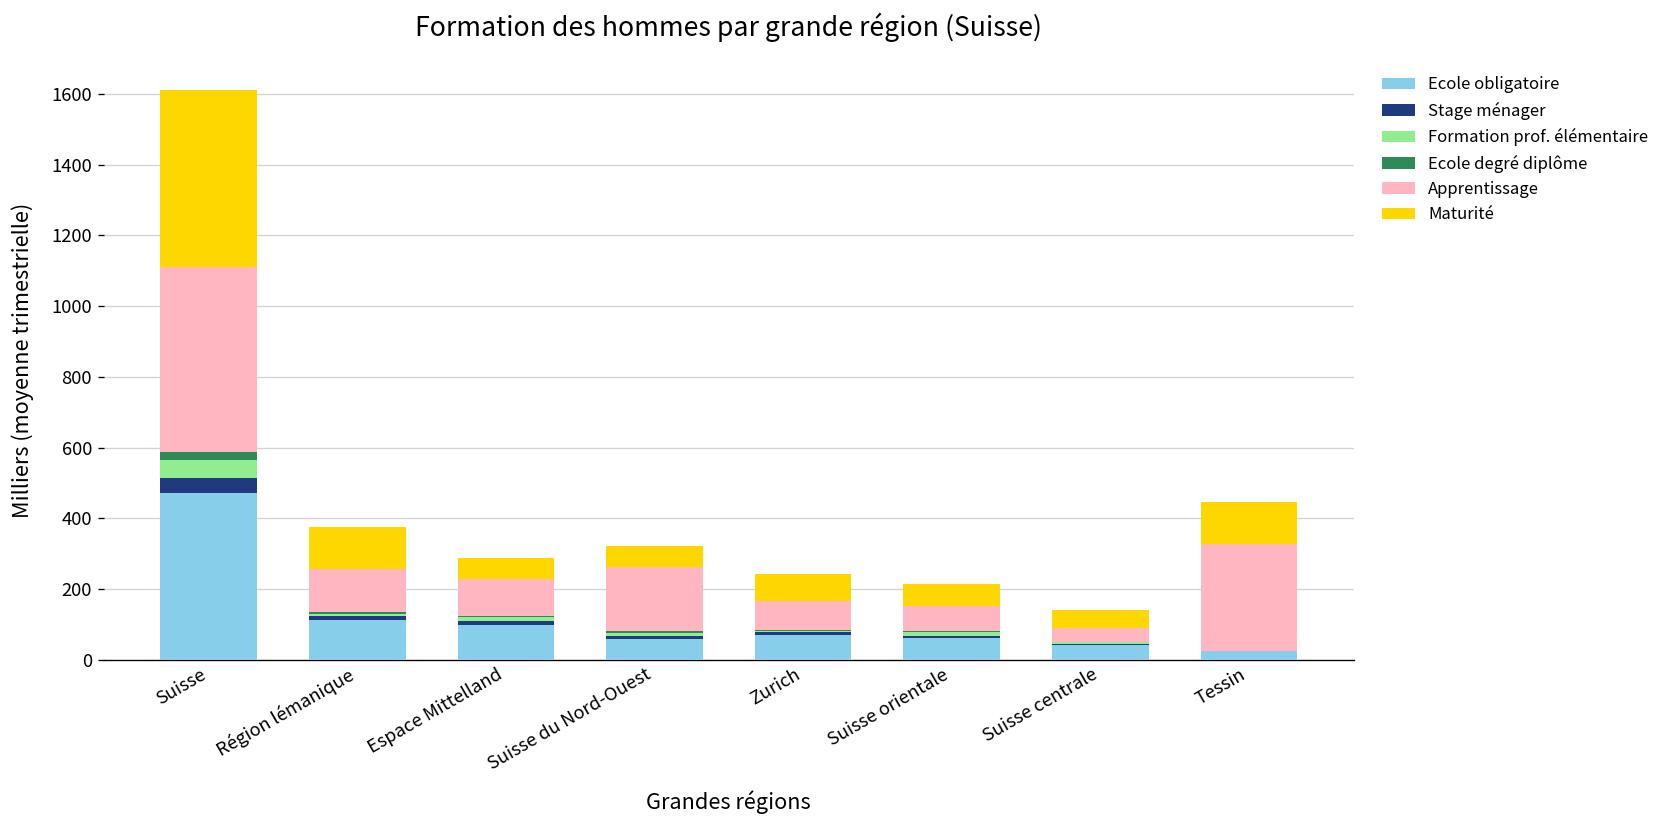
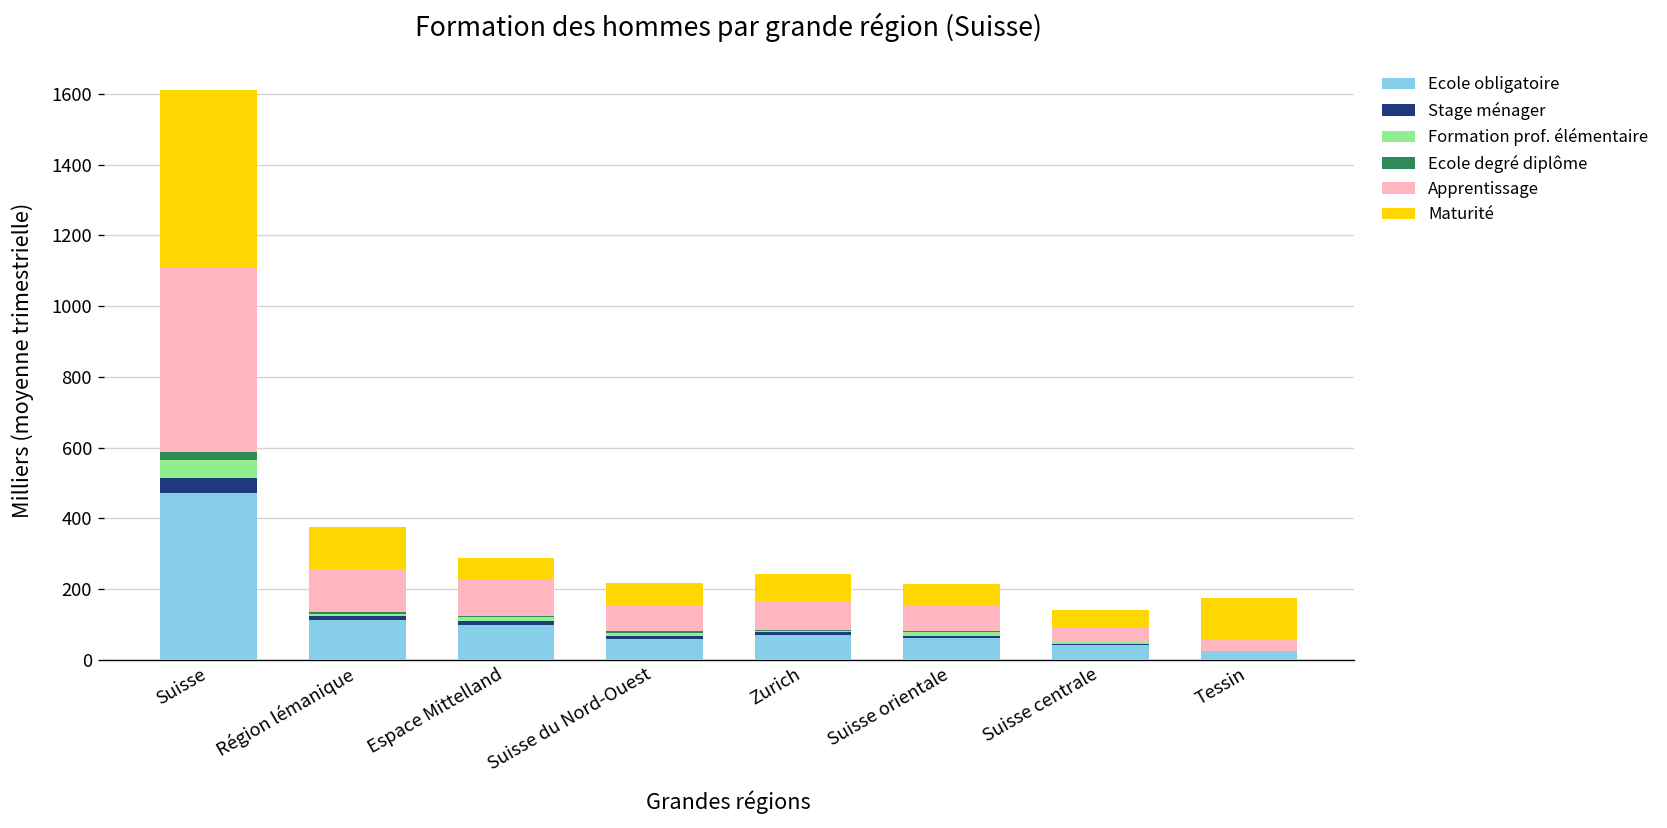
Apprentissage, Suisse du Nord-Ouest: 180 -> 80
Apprentissage, Tessin: 300 -> 30
